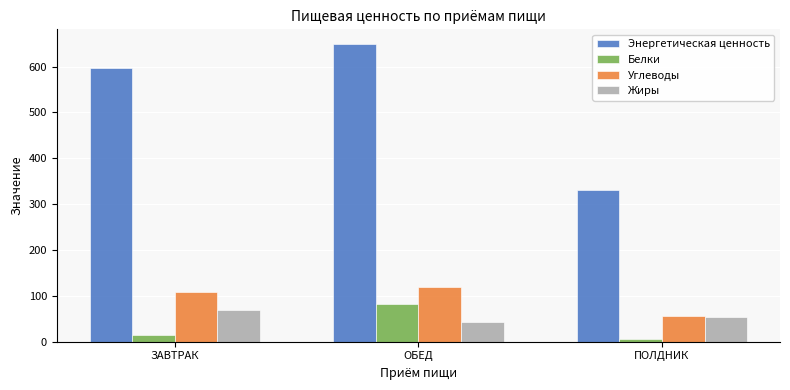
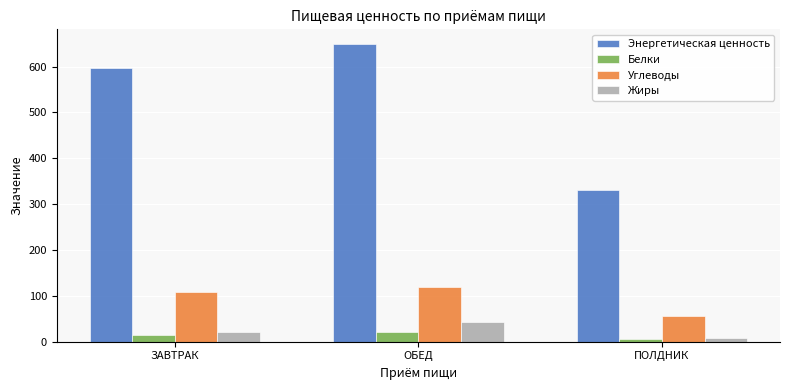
Жиры, ЗАВТРАК: 70 -> 20
Белки, ОБЕД: 80 -> 20
Жиры, ПОЛДНИК: 50 -> 10
